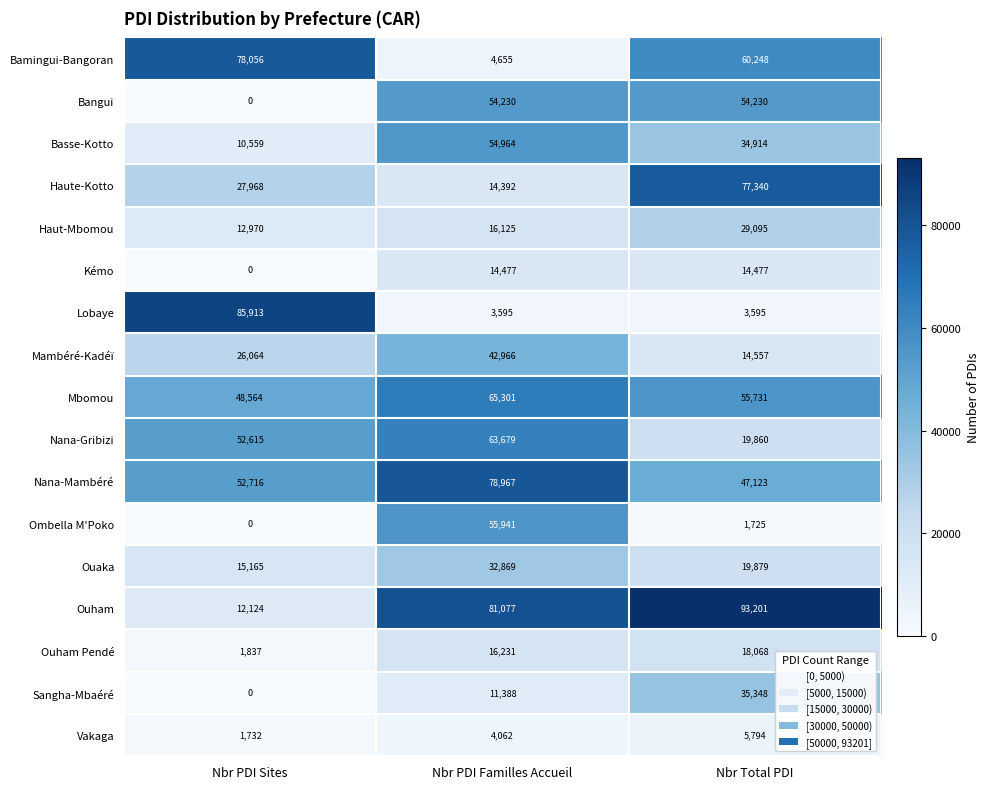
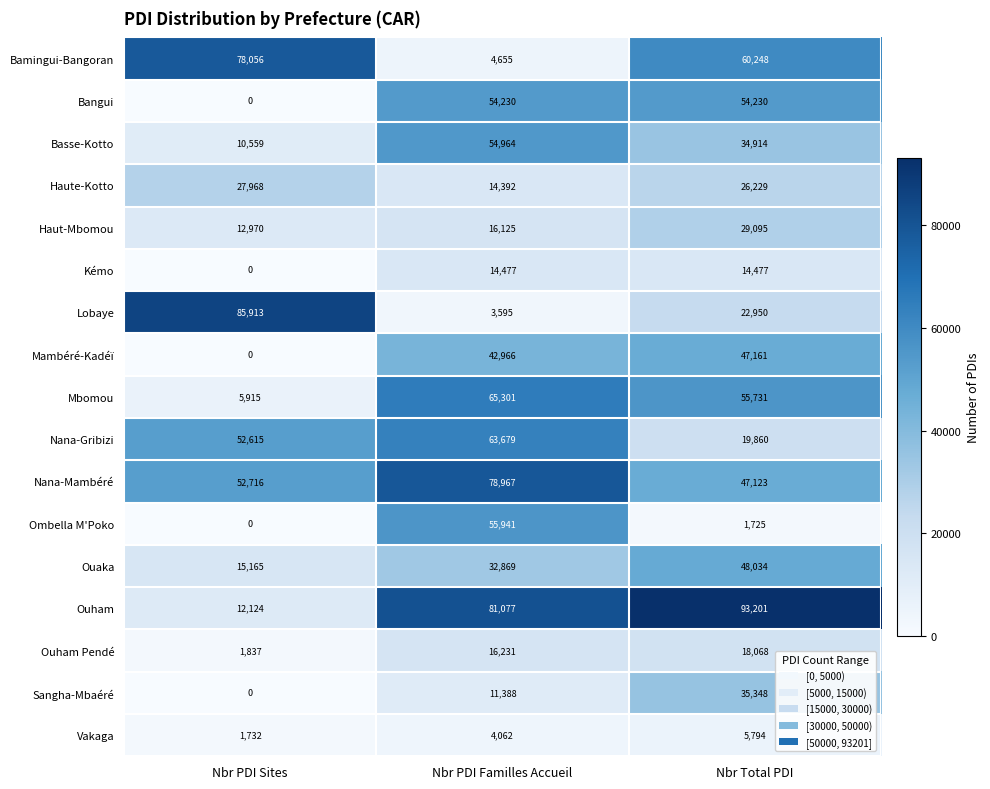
Haute-Kotto, Nbr Total PDI: 77,340 -> 26,229
Lobaye, Nbr Total PDI: 3,595 -> 22,950
Mambéré-Kadéï, Nbr PDI Sites: 26,064 -> 0
Mambéré-Kadéï, Nbr Total PDI: 14,557 -> 47,161
Mbomou, Nbr PDI Sites: 48,564 -> 5,915
Ouaka, Nbr Total PDI: 19,879 -> 48,034
